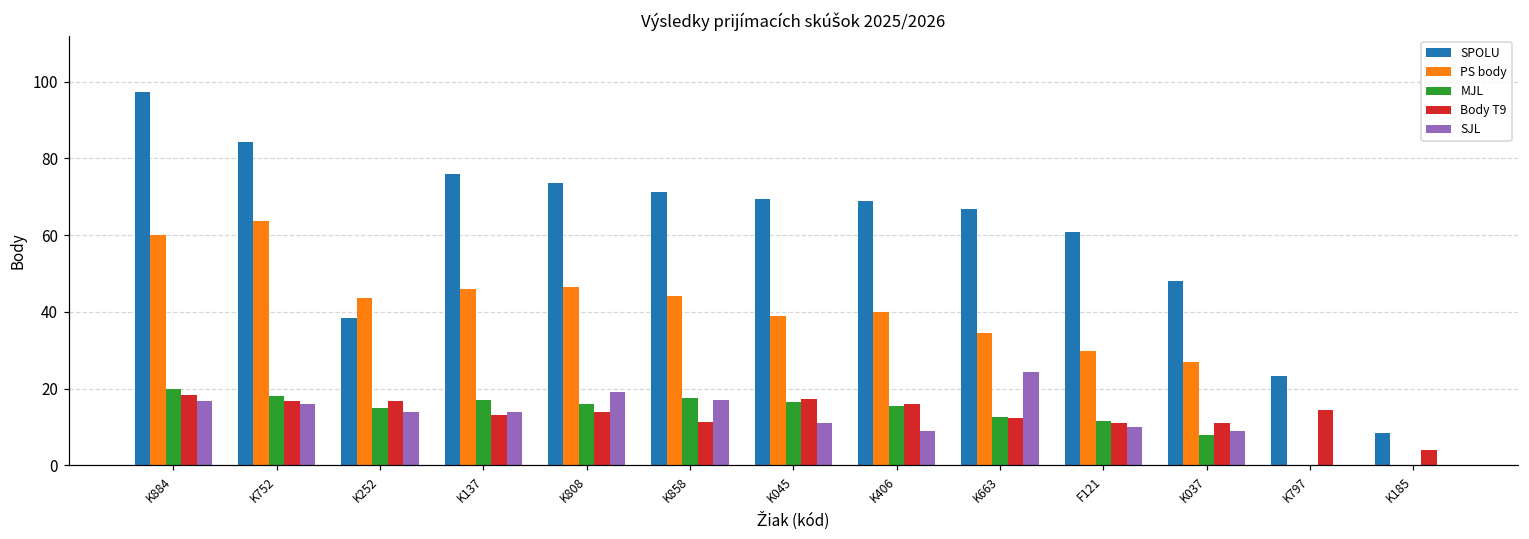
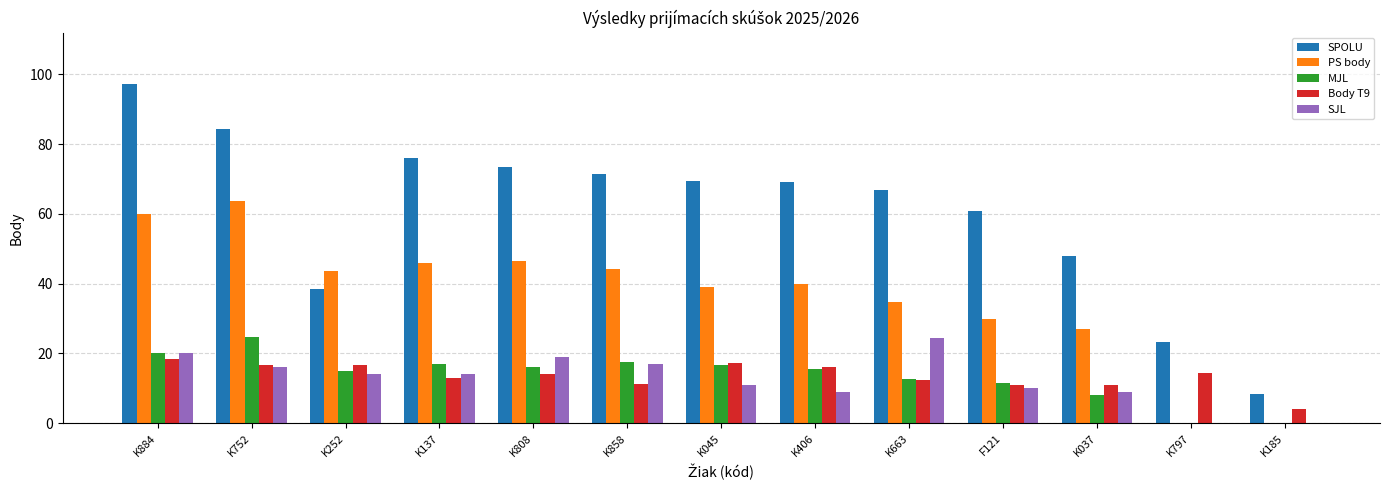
SJL, K884: 17 -> 20
MJL, K752: 18 -> 25
